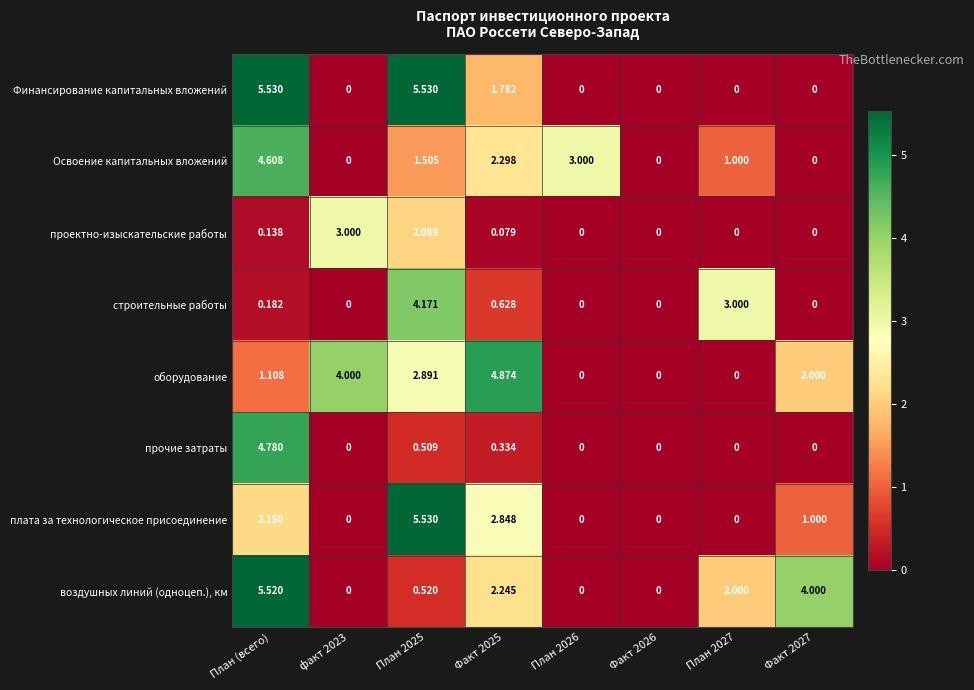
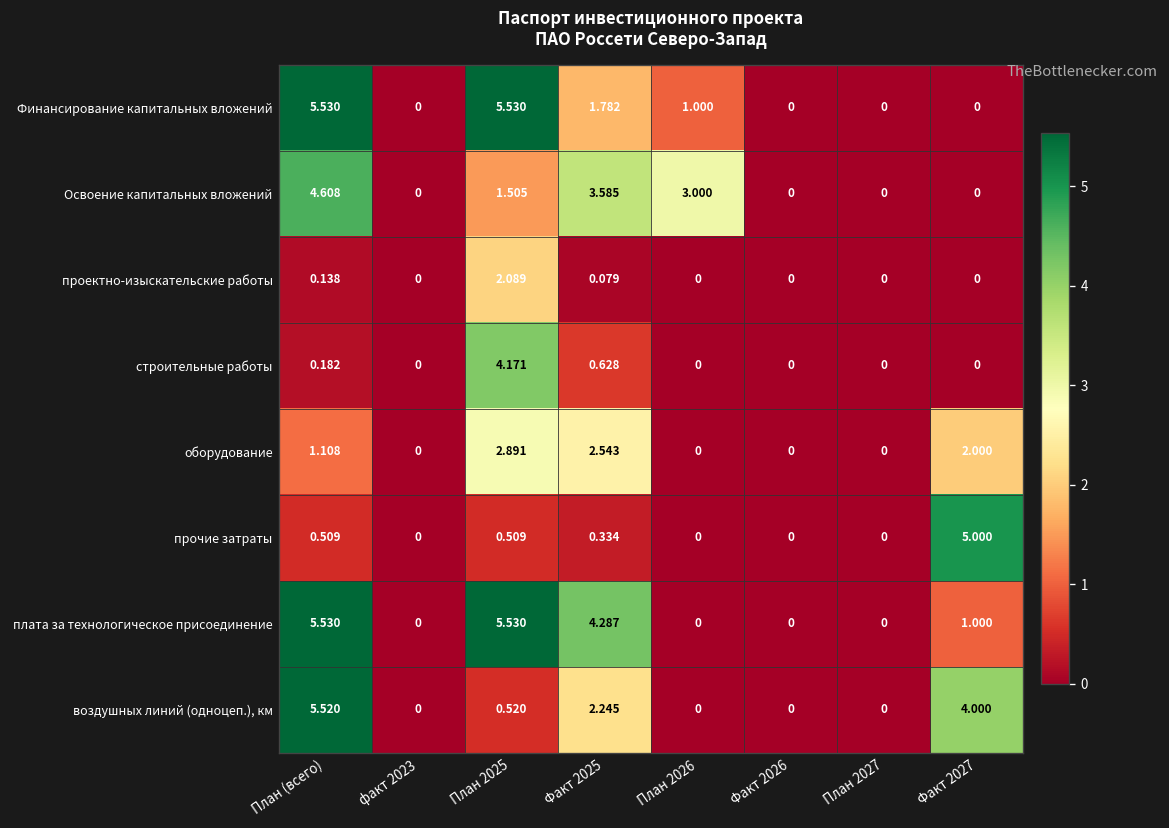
Финансирование капитальных вложений, План 2026: 0 -> 1.000
Освоение капитальных вложений, Факт 2025: 2.298 -> 3.585
Освоение капитальных вложений, План 2027: 1.000 -> 0
проектно-изыскательские работы, факт 2023: 3.000 -> 0
строительные работы, План 2027: 3.000 -> 0
оборудование, факт 2023: 4.000 -> 0
оборудование, Факт 2025: 4.874 -> 2.543
прочие затраты, План (всего): 4.780 -> 0.509
прочие затраты, Факт 2027: 0 -> 5.000
плата за технологическое присоединение, План (всего): 2.150 -> 5.530
плата за технологическое присоединение, Факт 2025: 2.848 -> 4.287
воздушных линий (однoцеп.), км, План 2027: 2.000 -> 0
